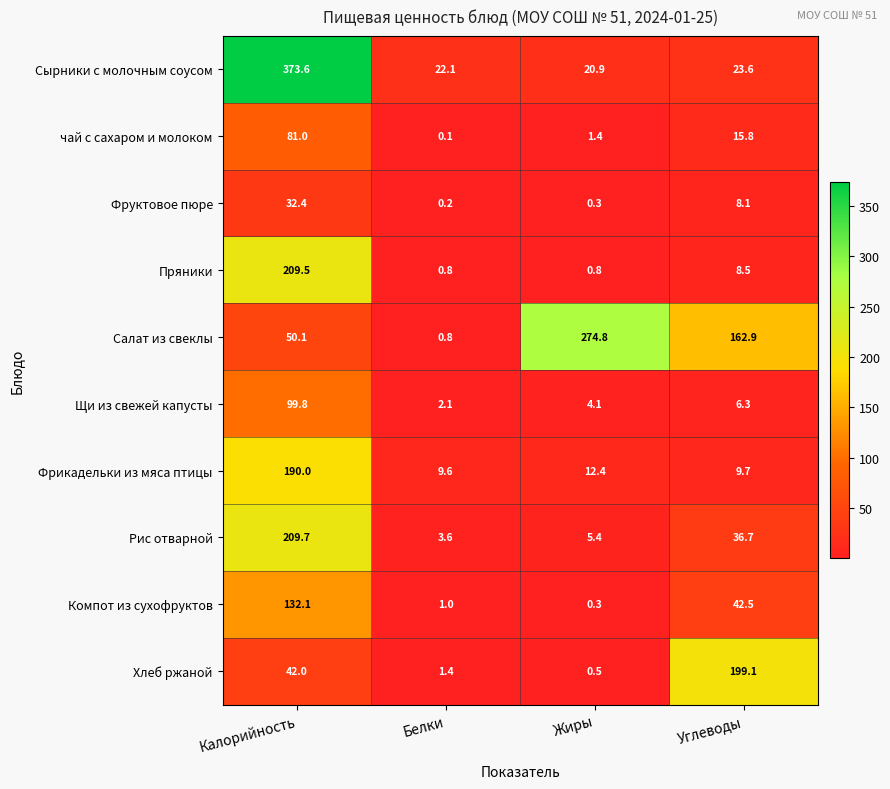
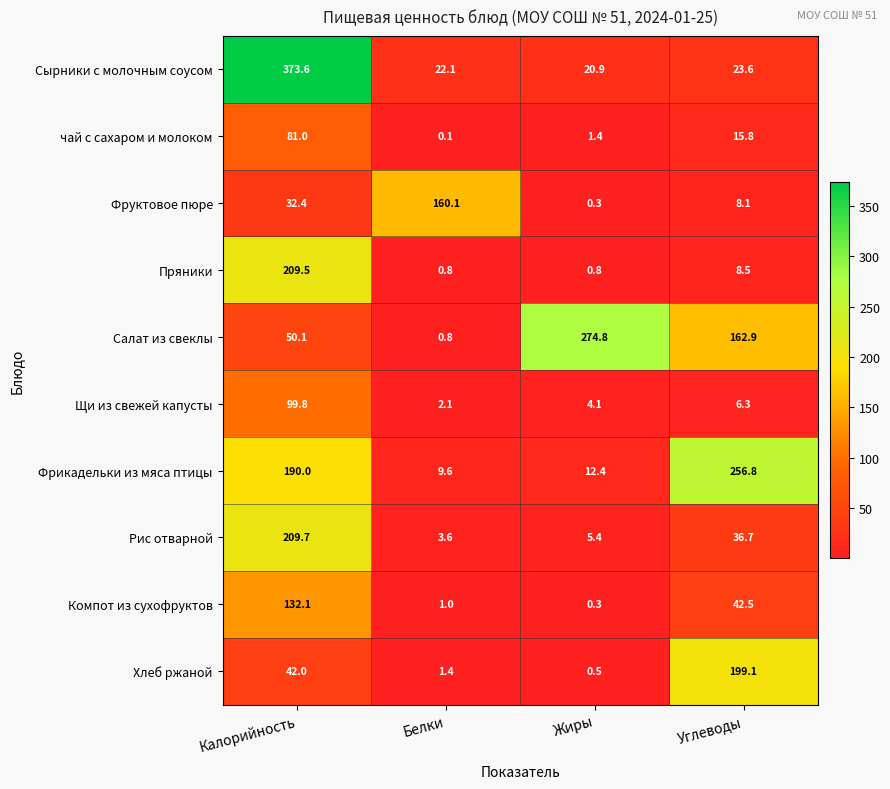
Фруктовое пюре, Белки: 0.2 -> 160.1
Фрикадельки из мяса птицы, Углеводы: 9.7 -> 256.8
